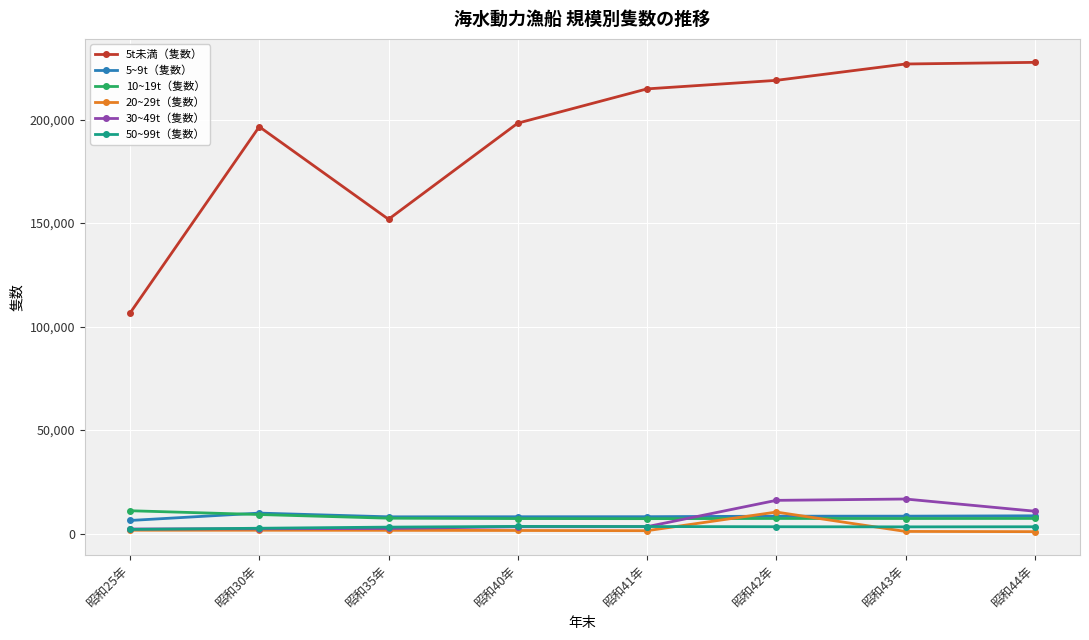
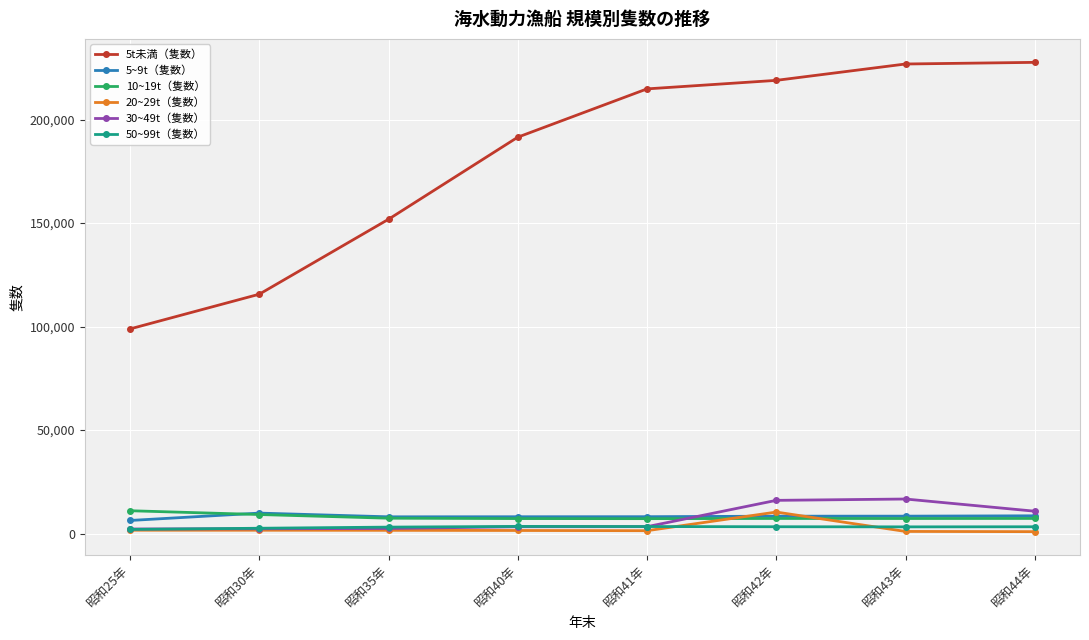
5t未満（隻数）, 昭和25年: 107,000 -> 99,000
5t未満（隻数）, 昭和30年: 197,000 -> 116,000
5t未満（隻数）, 昭和40年: 198,000 -> 191,000
